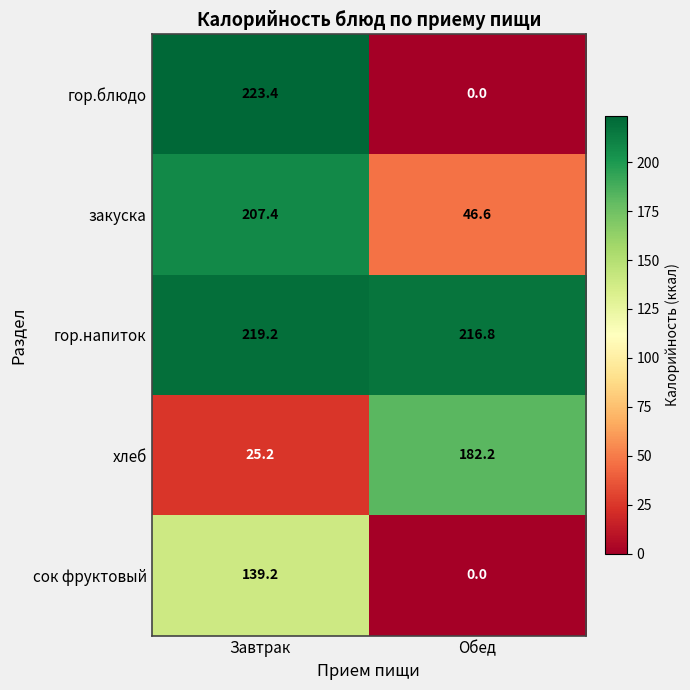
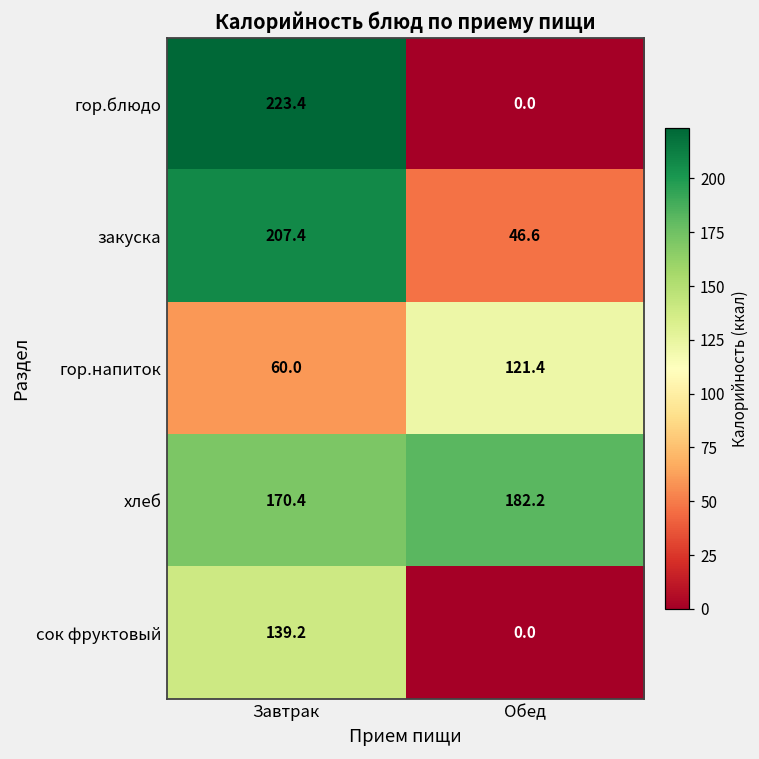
гор.напиток, Завтрак: 219.2 -> 60.0
гор.напиток, Обед: 216.8 -> 121.4
хлеб, Завтрак: 25.2 -> 170.4
